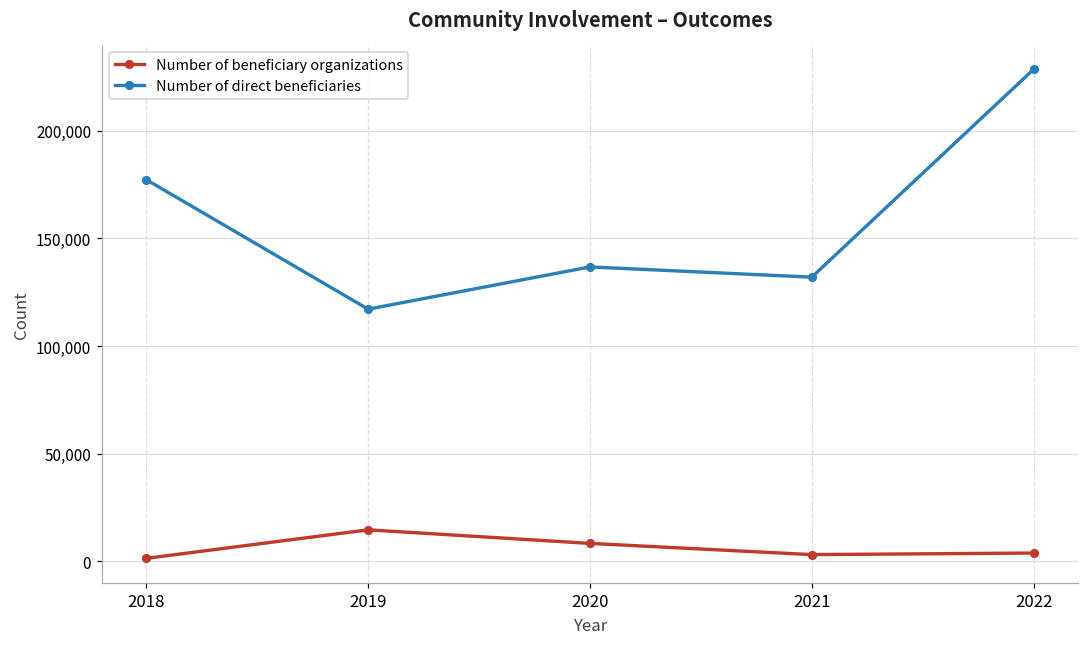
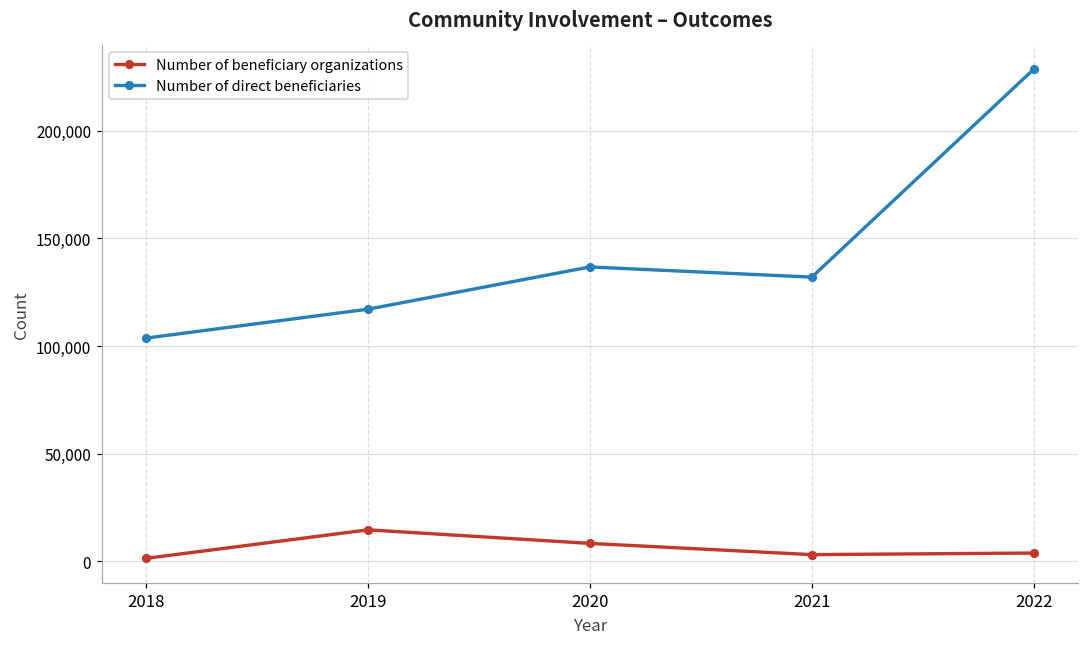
Number of direct beneficiaries, 2018: 177,000 -> 104,000
